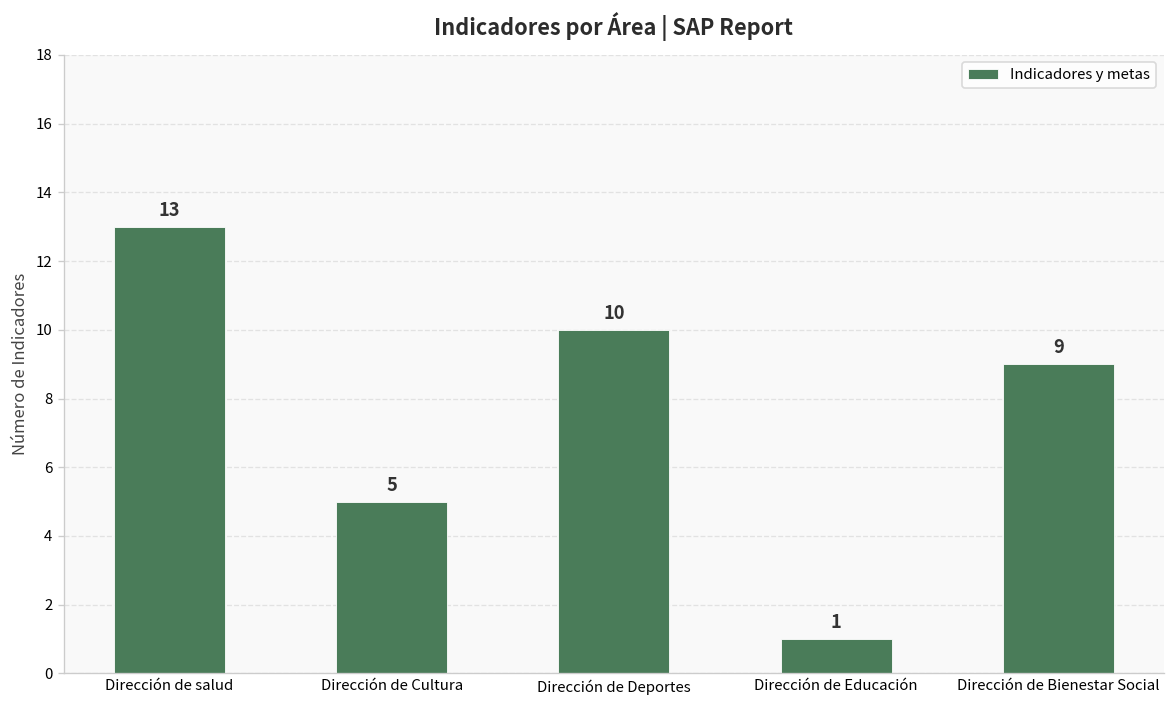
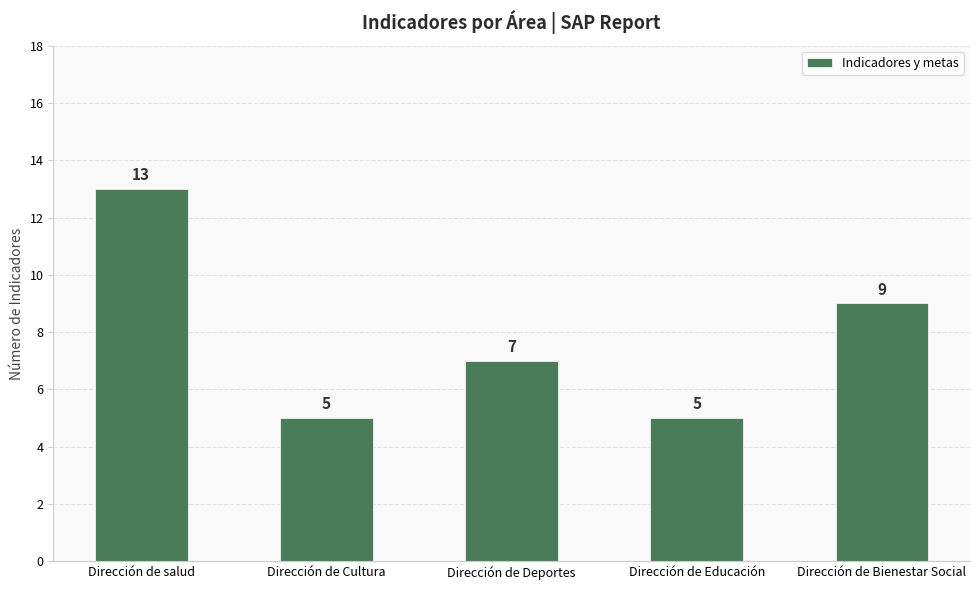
Dirección de Deportes: 10 -> 7
Dirección de Educación: 1 -> 5
